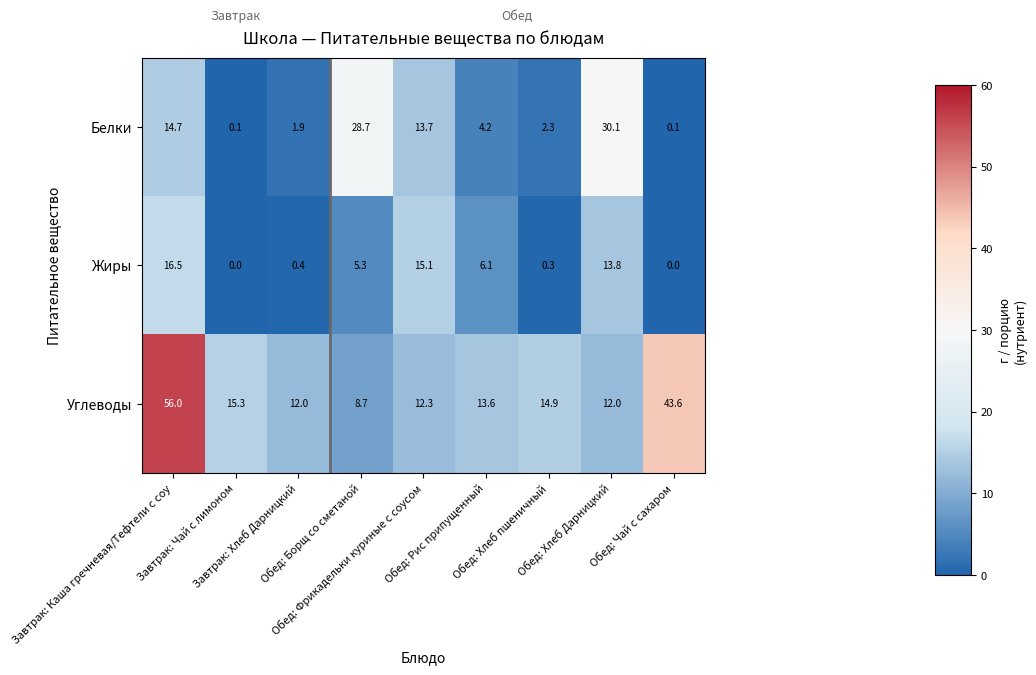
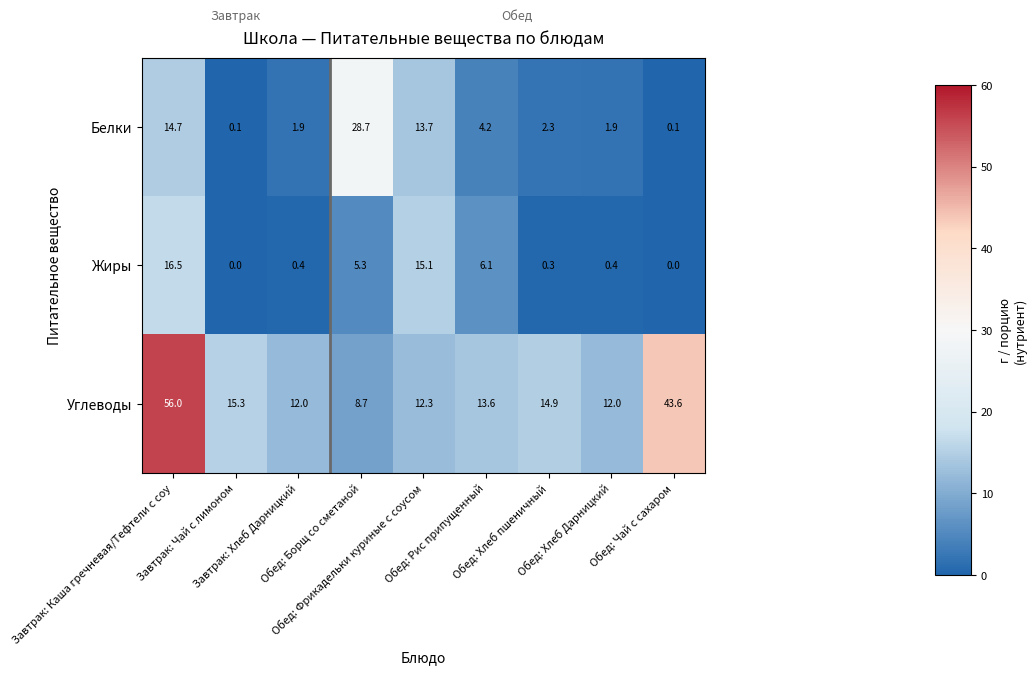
Белки, Обед: Хлеб Дарницкий: 30.1 -> 1.9
Жиры, Обед: Хлеб Дарницкий: 13.8 -> 0.4
